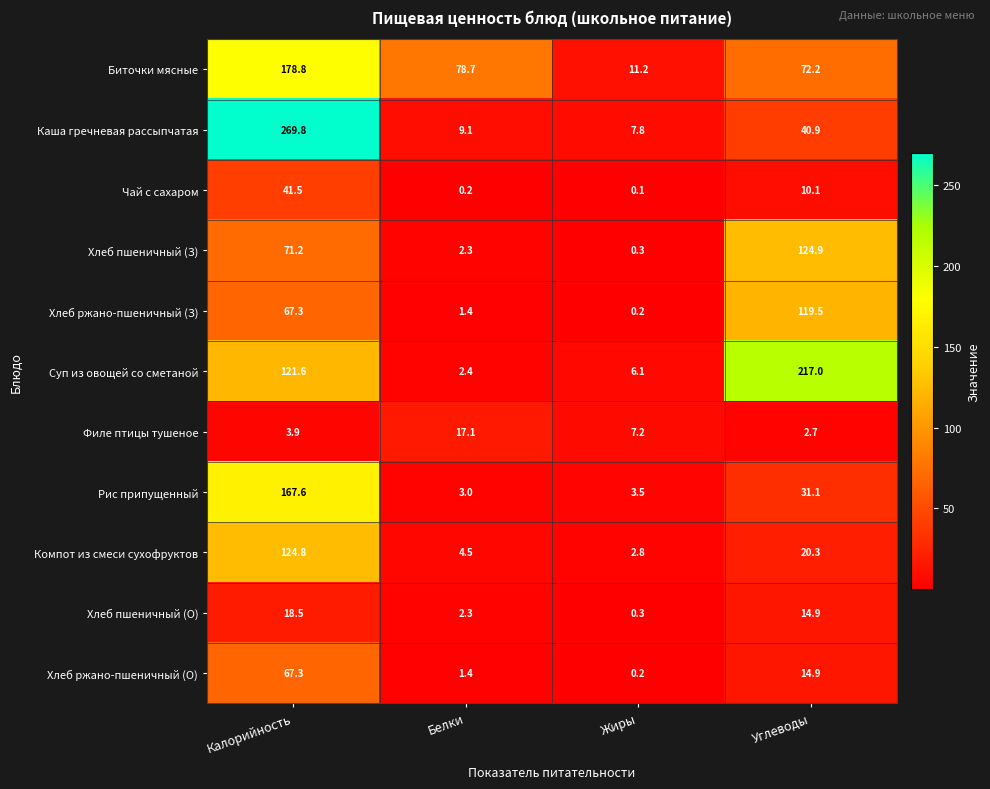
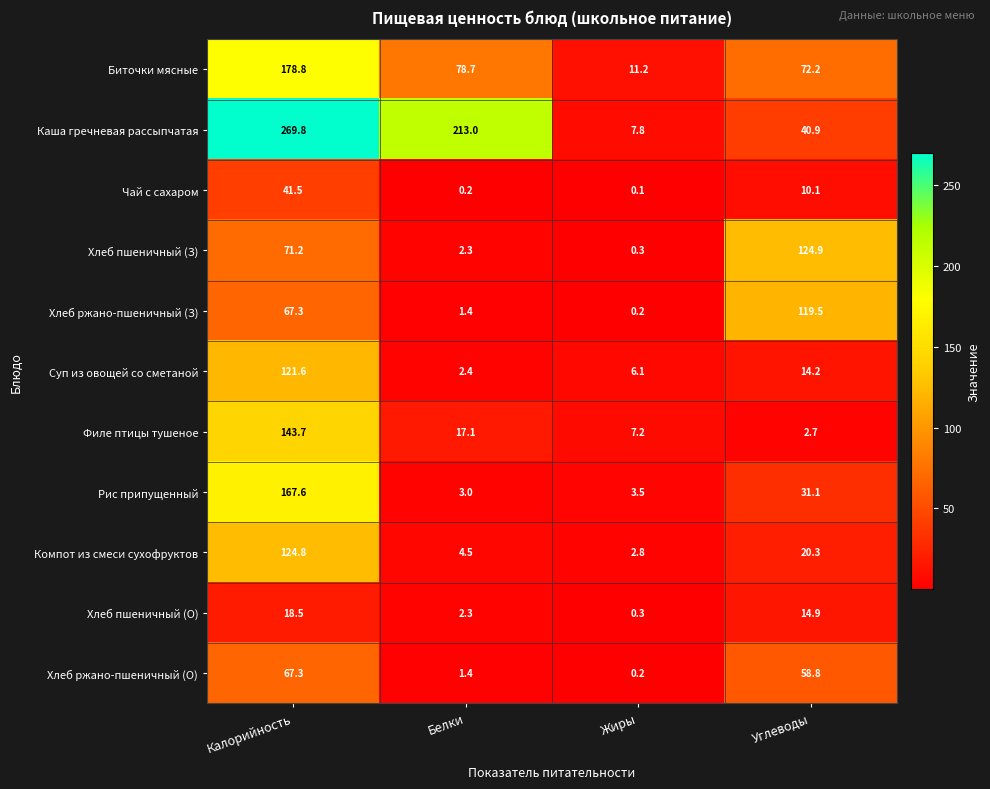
Каша гречневая рассыпчатая, Белки: 9.1 -> 213.0
Суп из овощей со сметаной, Углеводы: 217.0 -> 14.2
Филе птицы тушеное, Калорийность: 3.9 -> 143.7
Хлеб ржано-пшеничный (О), Углеводы: 14.9 -> 58.8
